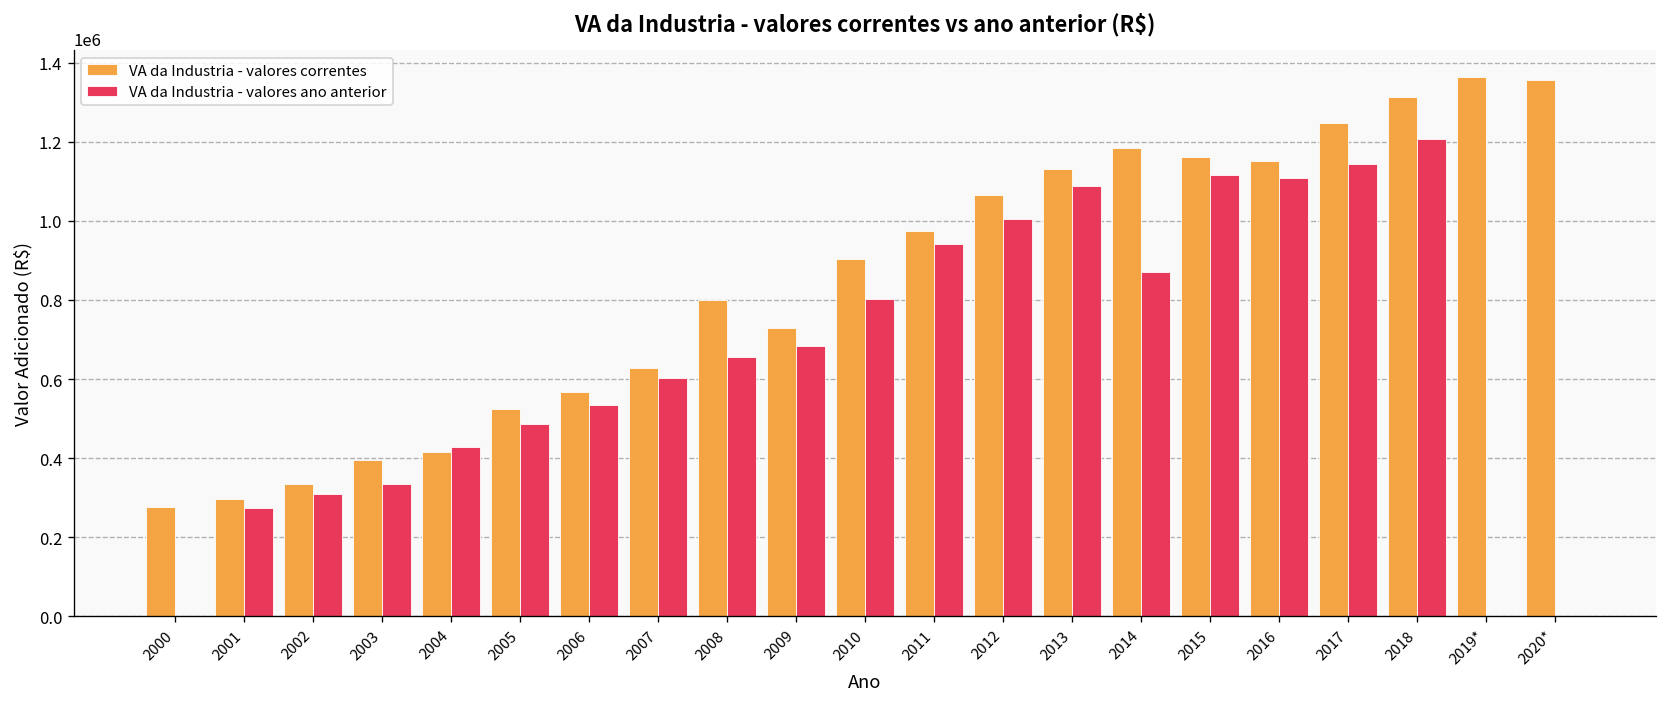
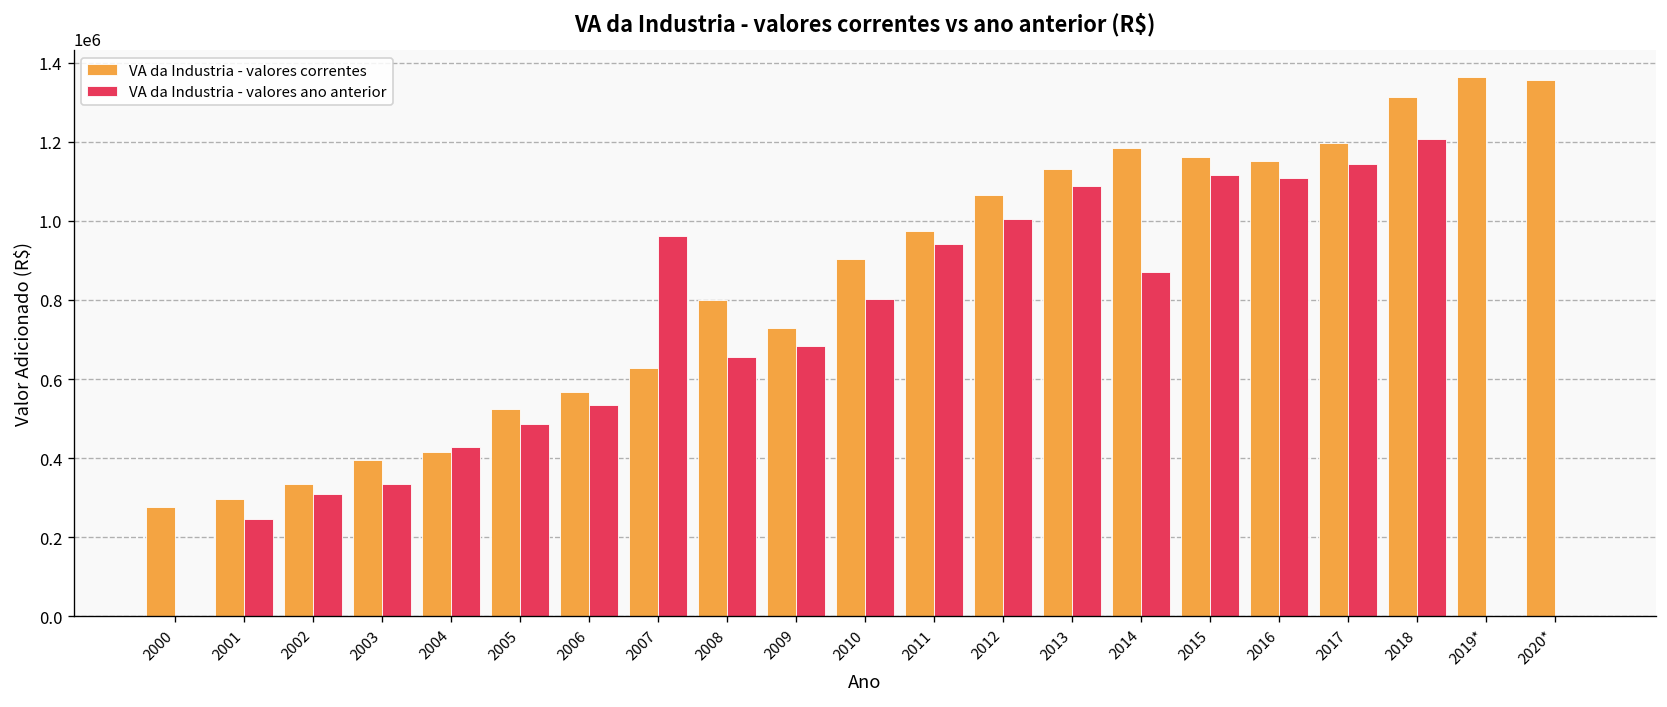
VA da Industria - valores ano anterior, 2001: 270000 -> 250000
VA da Industria - valores ano anterior, 2007: 600000 -> 960000
VA da Industria - valores correntes, 2017: 1250000 -> 1200000
